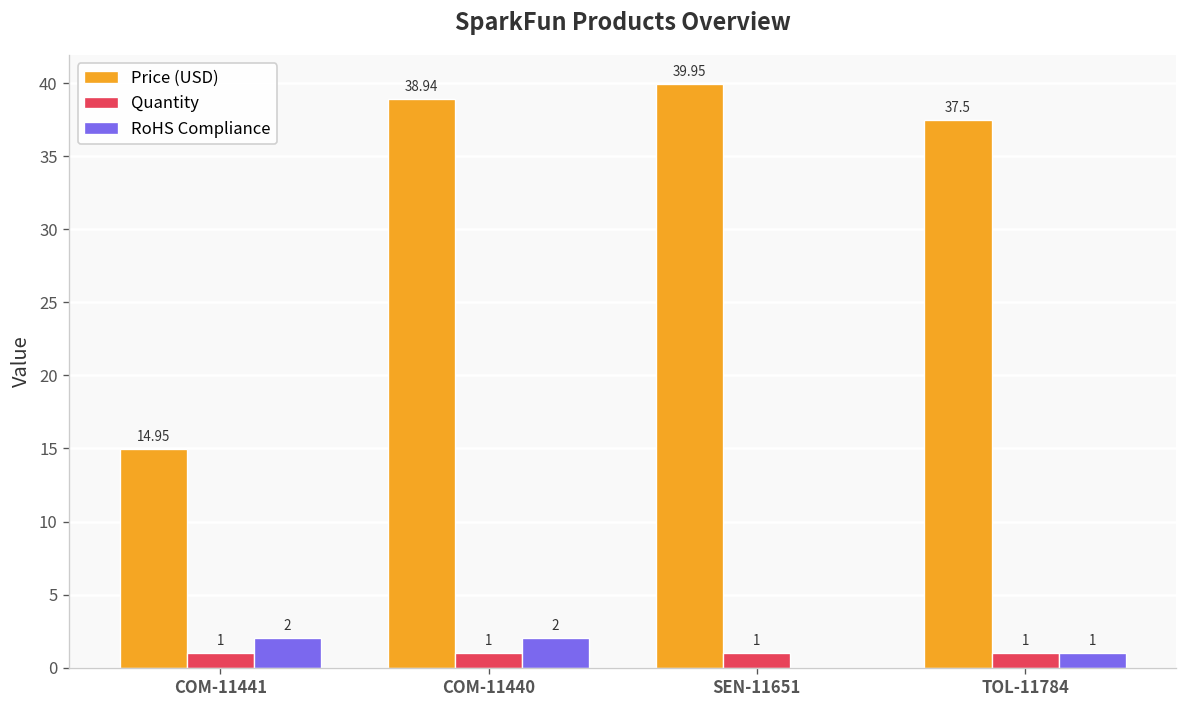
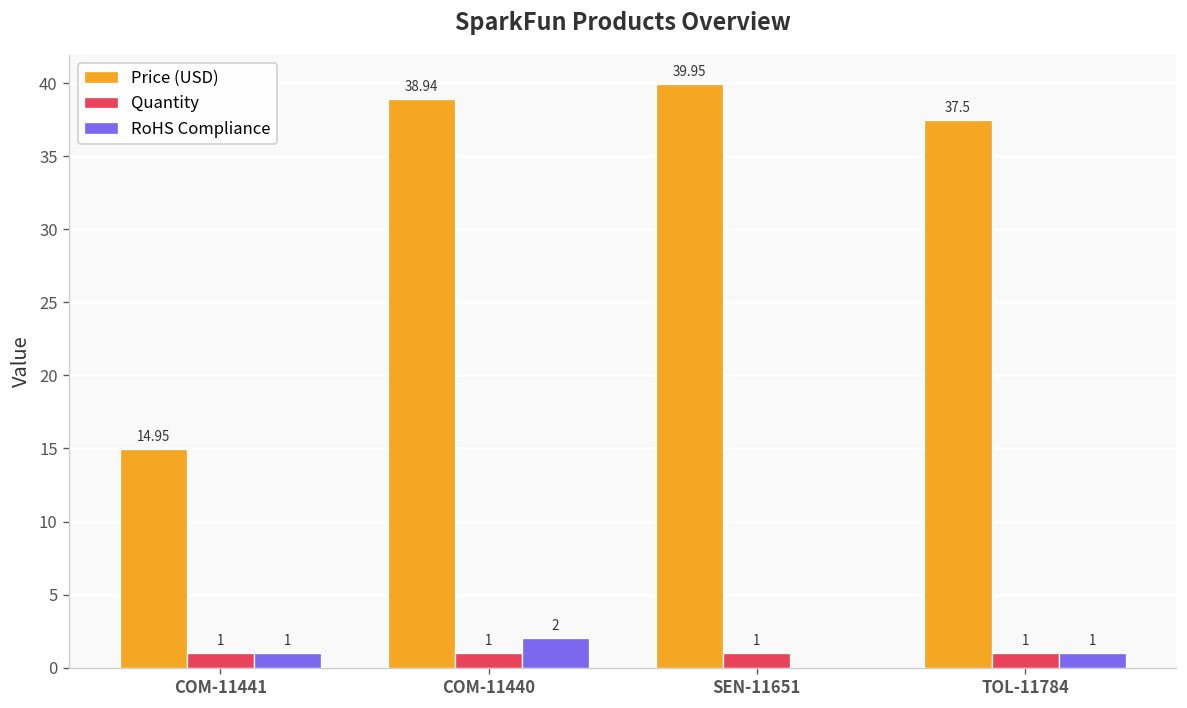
RoHS Compliance, COM-11441: 2 -> 1
